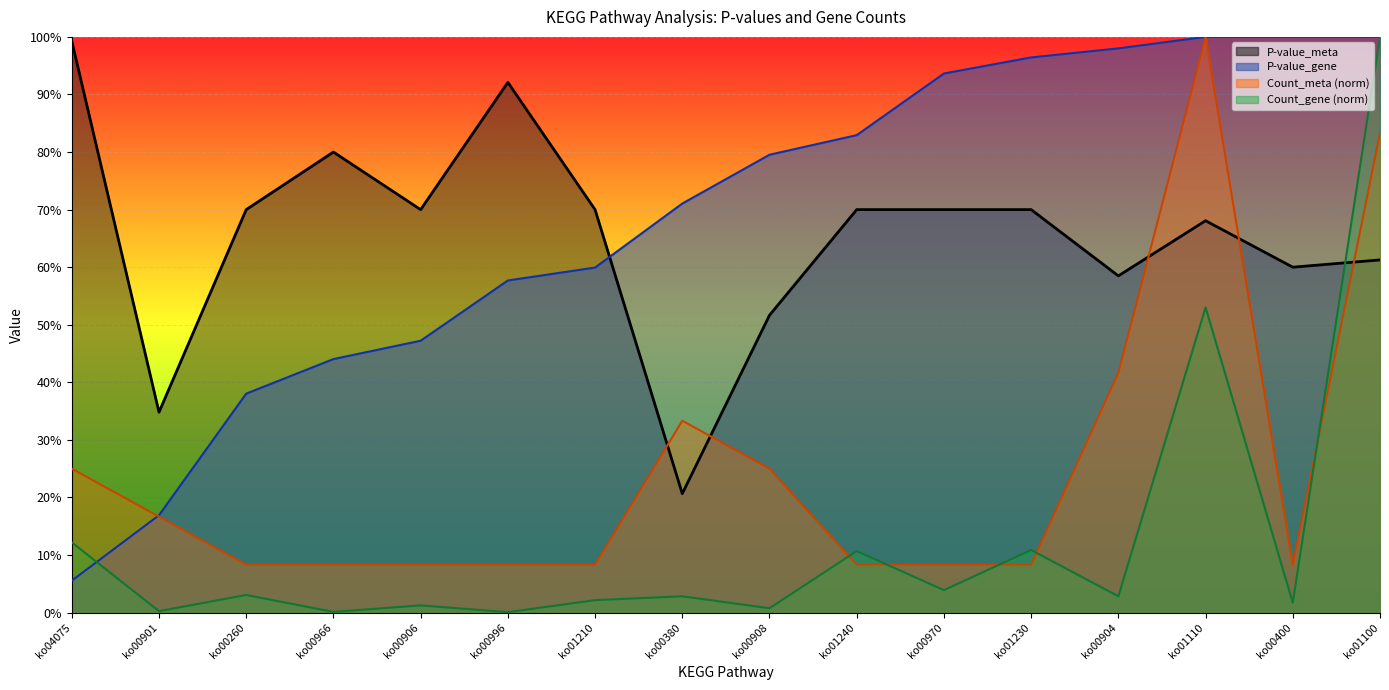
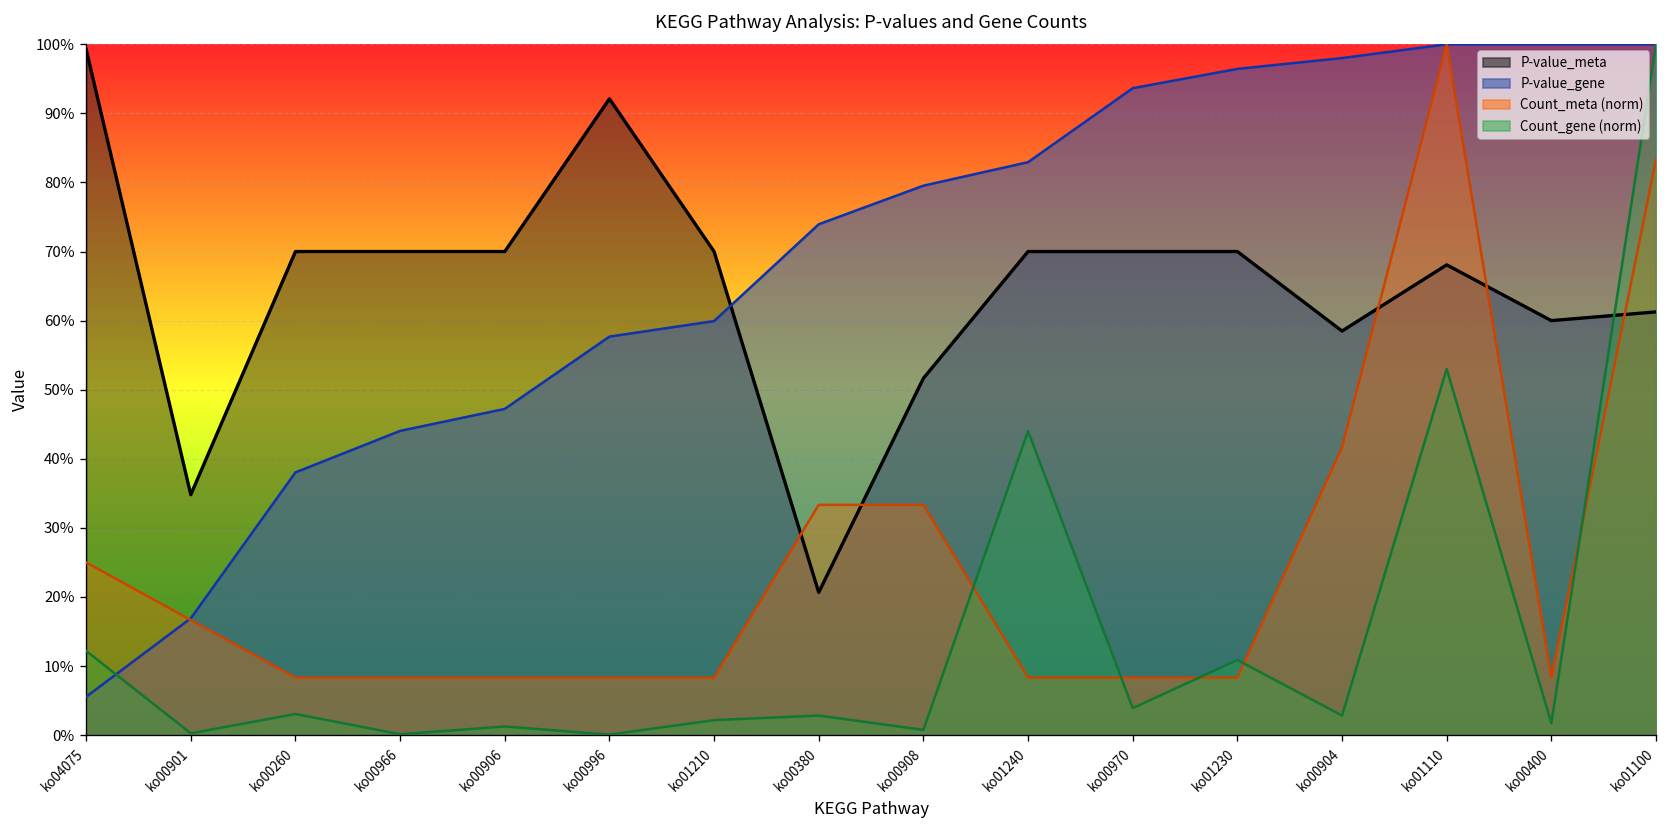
P-value_meta, ko00966: 80% -> 70%
P-value_gene, ko00380: 71% -> 74%
Count_meta (norm), ko00908: 25% -> 33%
Count_gene (norm), ko01240: 11% -> 44%
